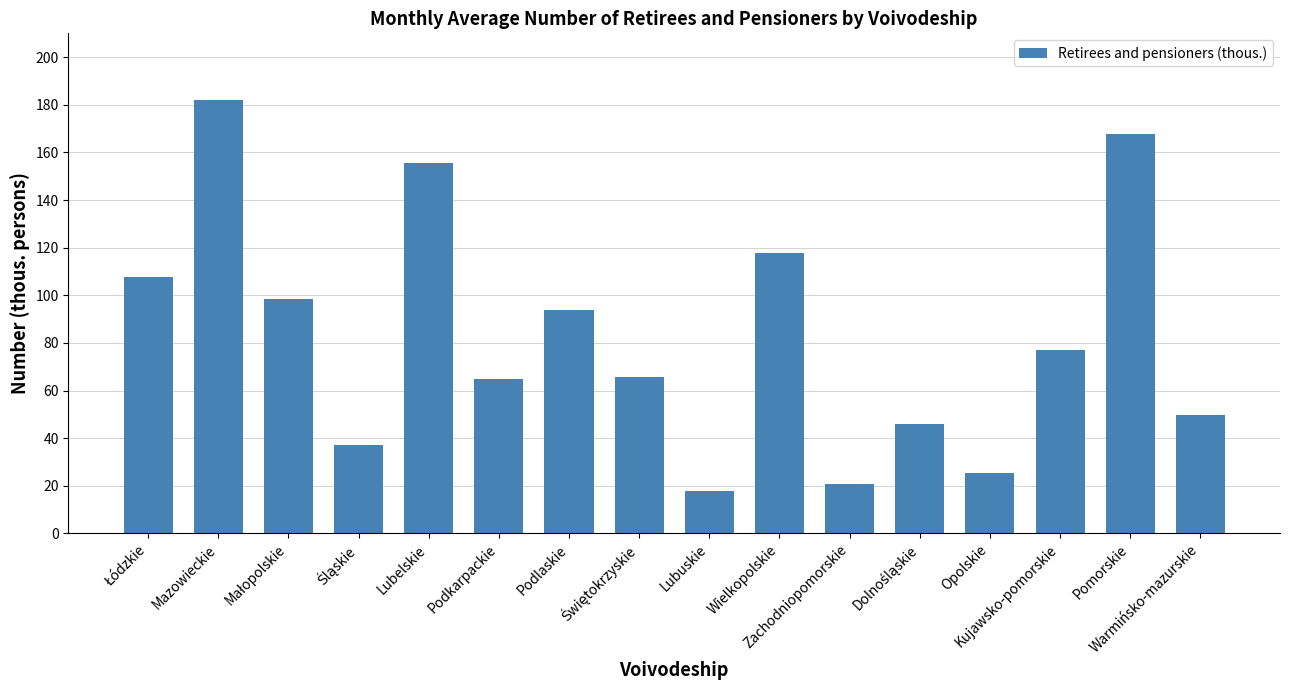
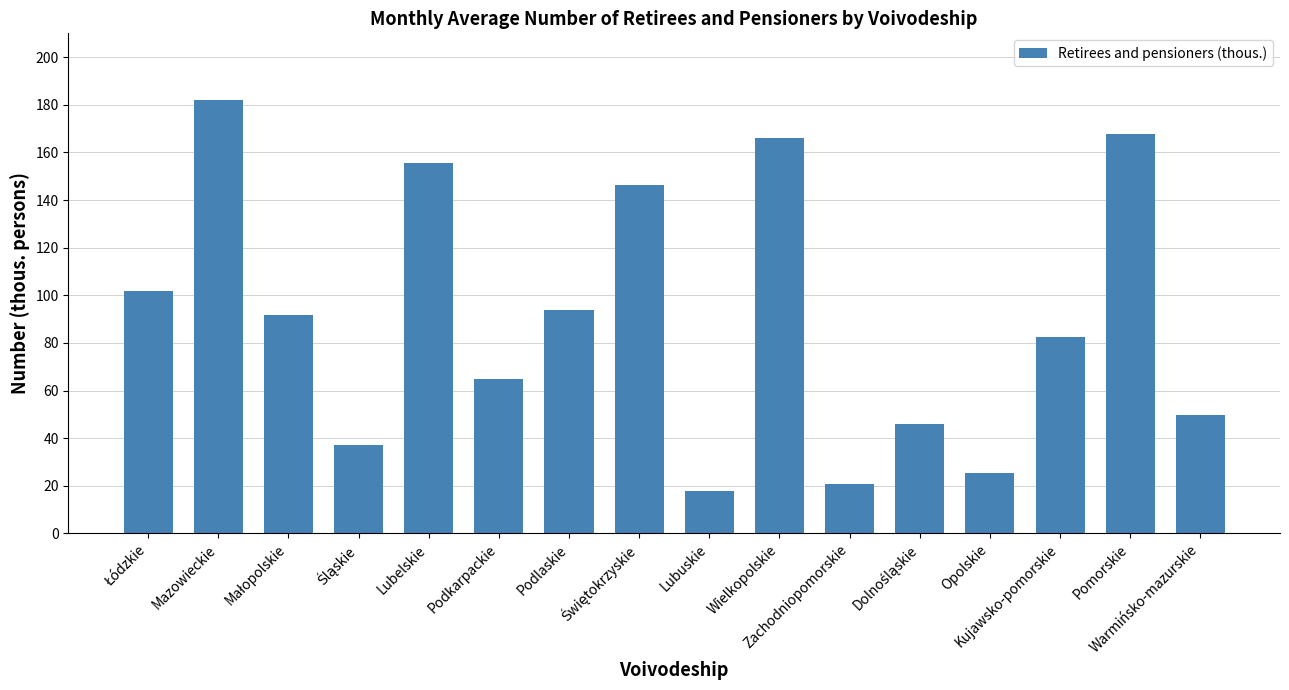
Łódzkie: 108 -> 102
Małopolskie: 99 -> 92
Świętokrzyskie: 66 -> 147
Wielkopolskie: 118 -> 166
Kujawsko-pomorskie: 77 -> 82
